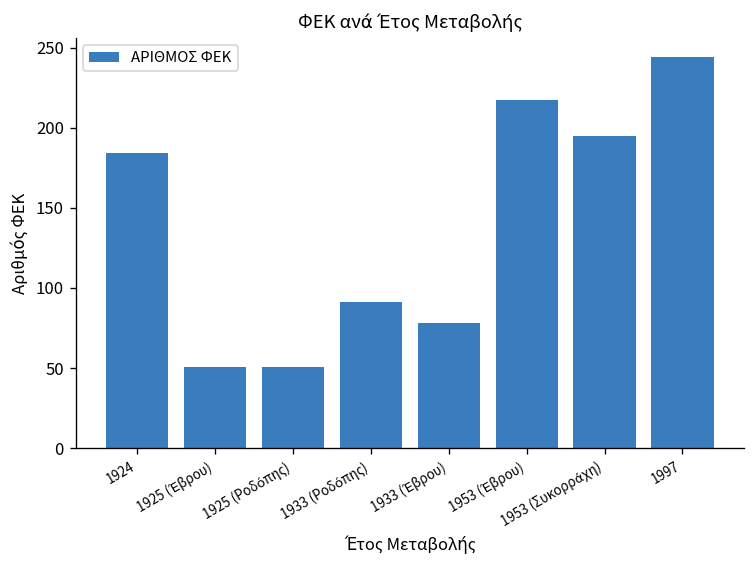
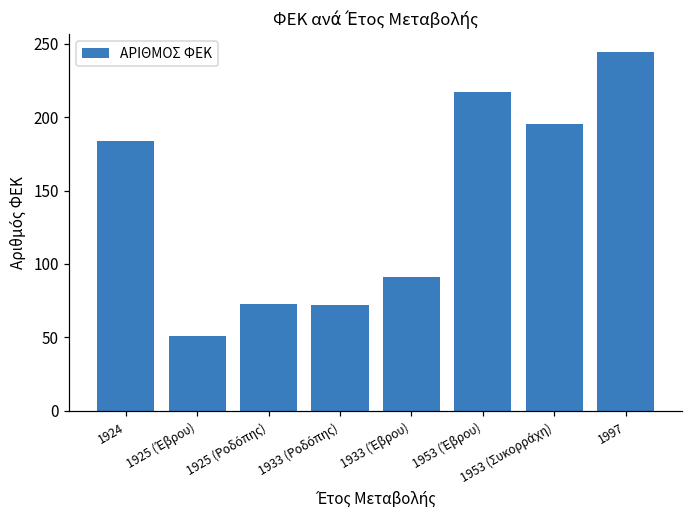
1925 (Ροδόπης): 51 -> 73
1933 (Ροδόπης): 91 -> 72
1933 (Έβρου): 78 -> 91
